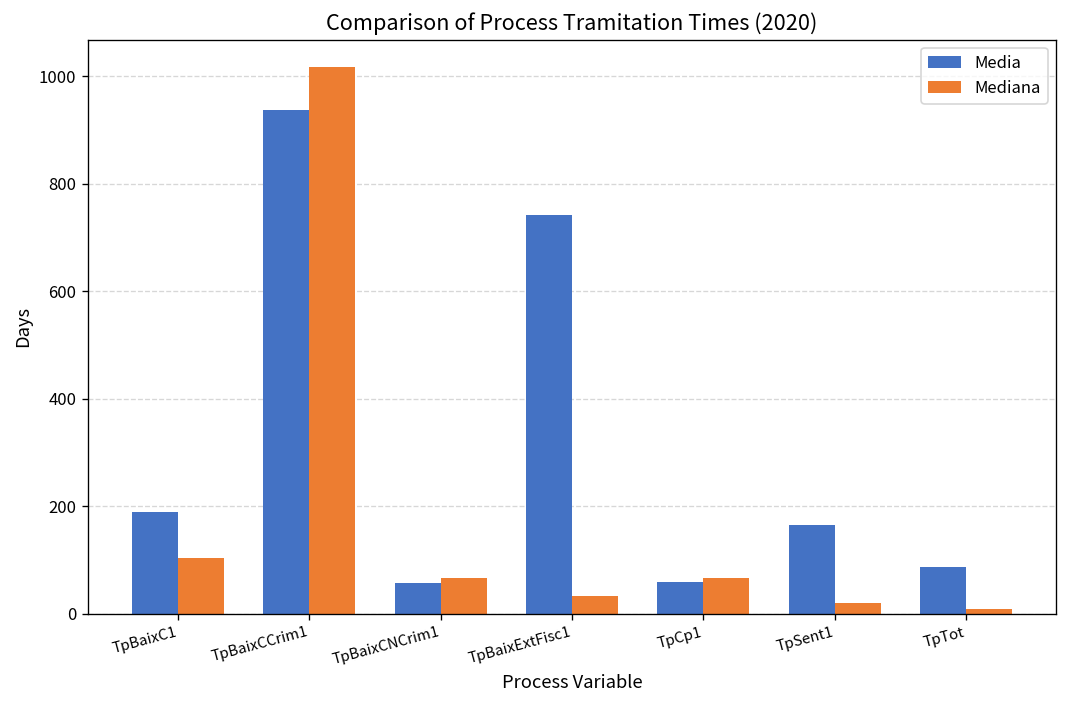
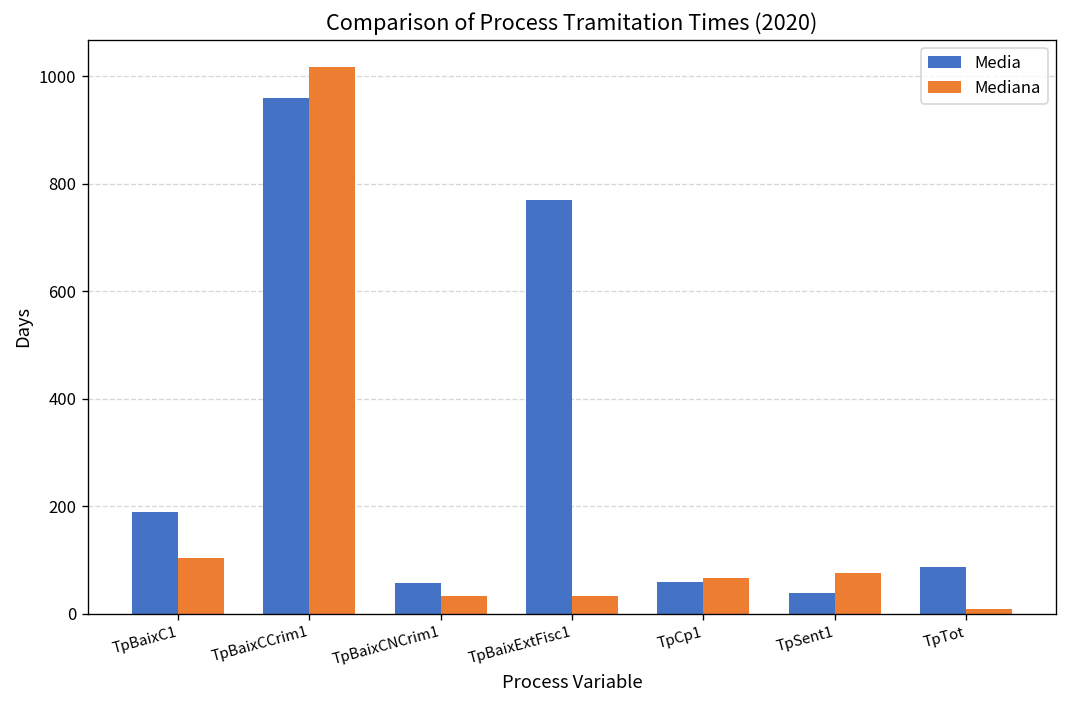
Media, TpBaixCCrim1: 940 -> 960
Mediana, TpBaixCNCrim1: 70 -> 30
Media, TpBaixExtFisc1: 740 -> 770
Media, TpSent1: 160 -> 40
Mediana, TpSent1: 20 -> 80
